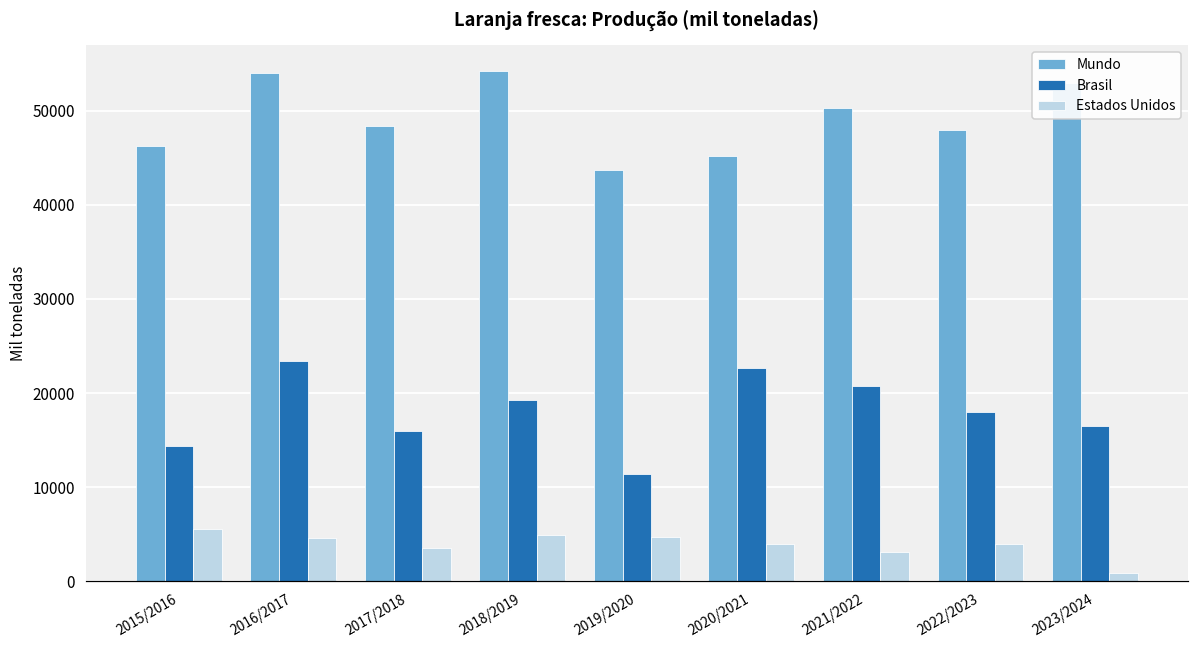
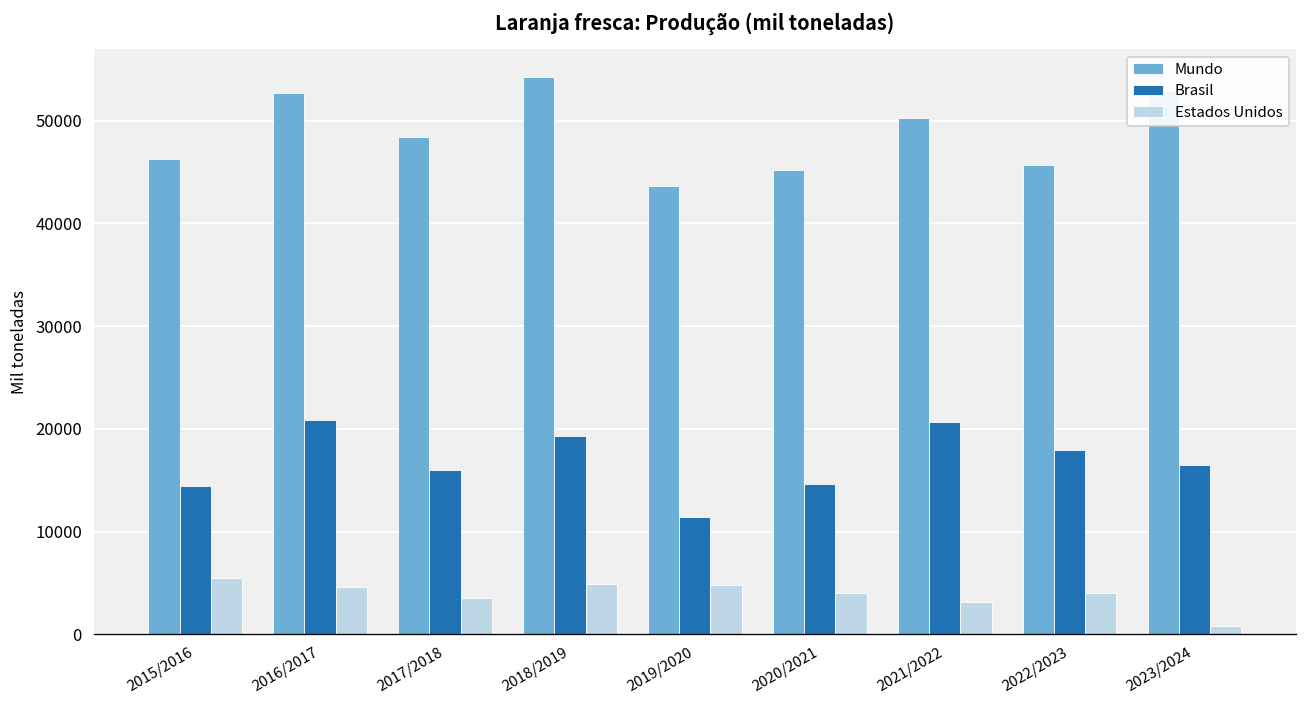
Mundo, 2016/2017: 54000 -> 53000
Brasil, 2016/2017: 23000 -> 21000
Brasil, 2020/2021: 23000 -> 15000
Mundo, 2022/2023: 48000 -> 46000
